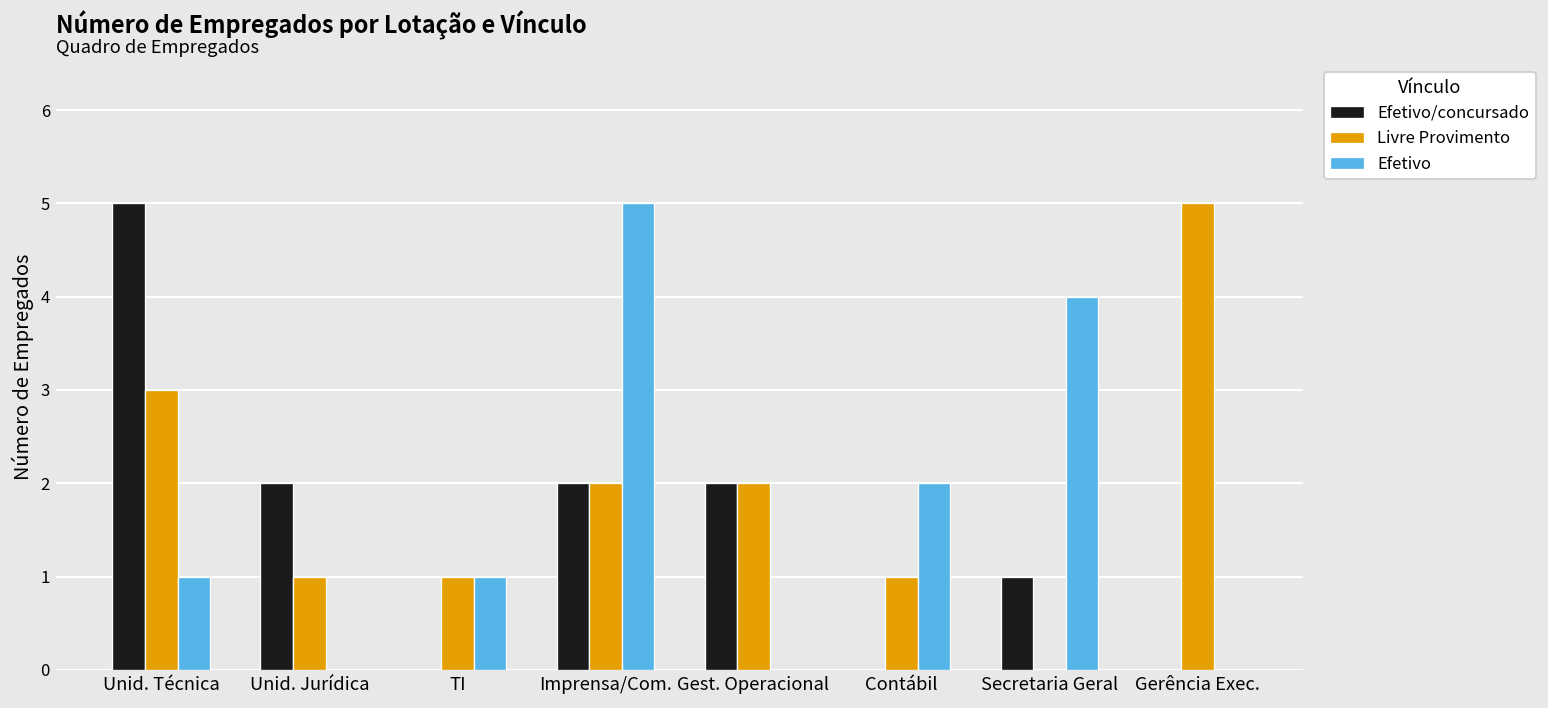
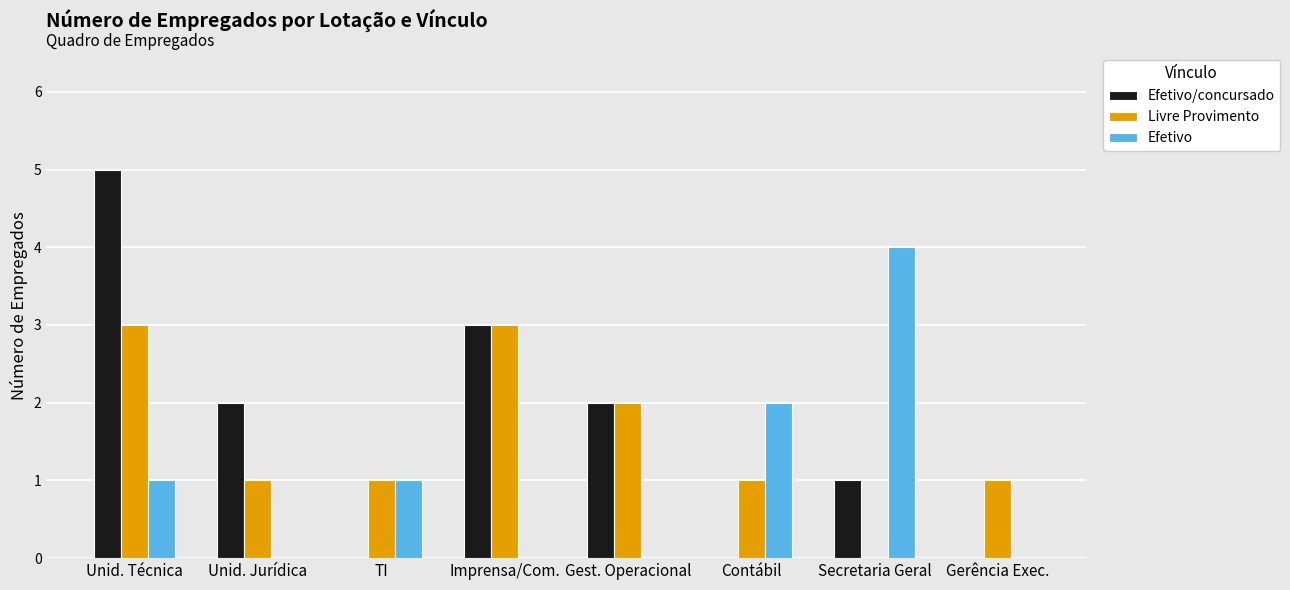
Efetivo/concursado, Imprensa/Com.: 2 -> 3
Livre Provimento, Imprensa/Com.: 2 -> 3
Efetivo, Imprensa/Com.: 5 -> 0
Livre Provimento, Gerência Exec.: 5 -> 1
